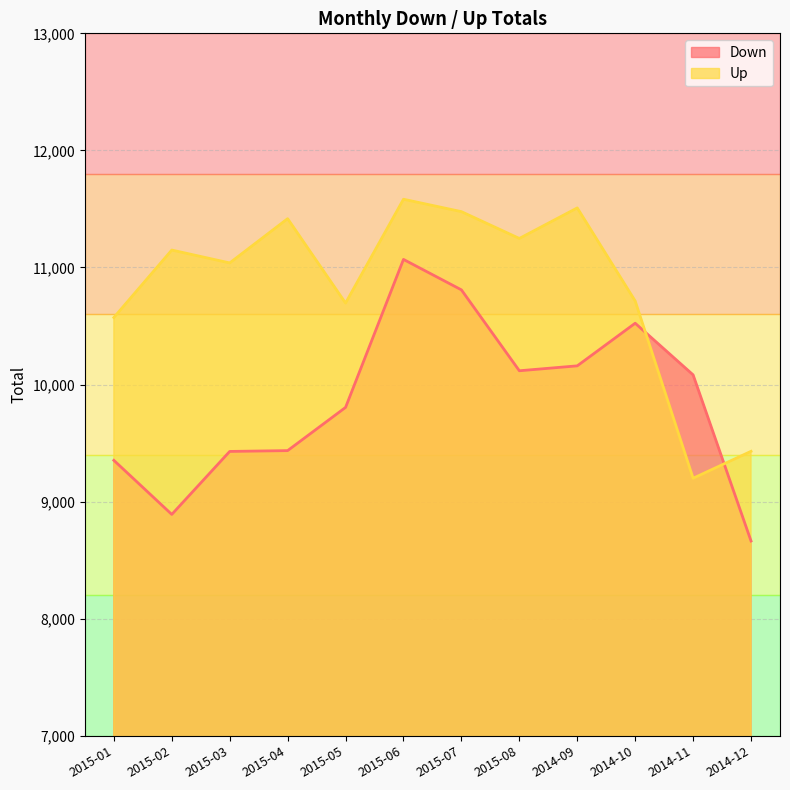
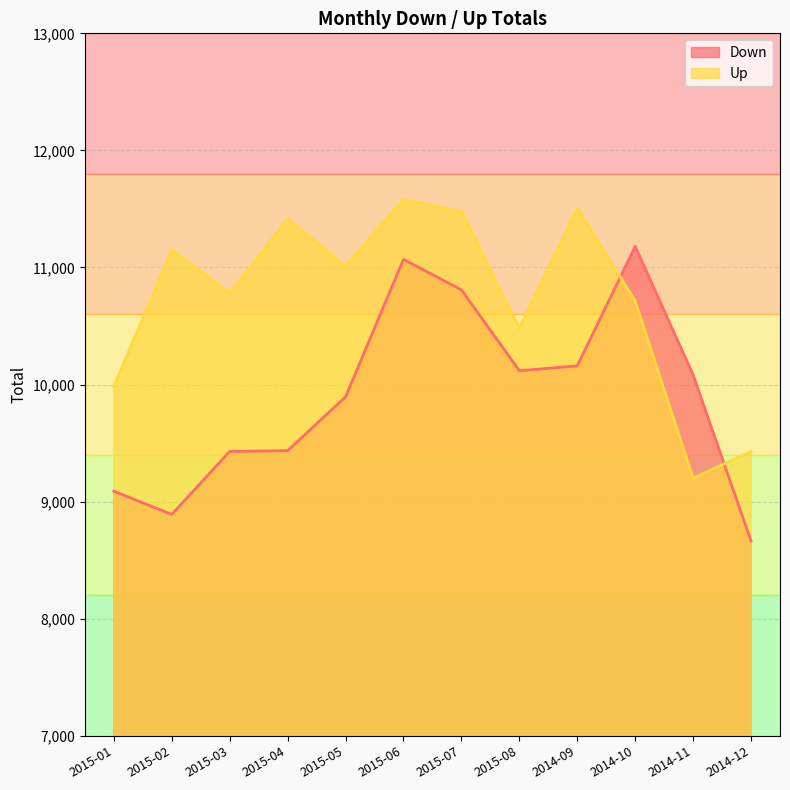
Down, 2015-01: 9,350 -> 9,090
Up, 2015-01: 10,570 -> 9,980
Up, 2015-03: 11,040 -> 10,780
Down, 2015-05: 9,810 -> 9,900
Up, 2015-05: 10,700 -> 11,010
Up, 2015-08: 11,250 -> 10,480
Down, 2014-10: 10,520 -> 11,180
